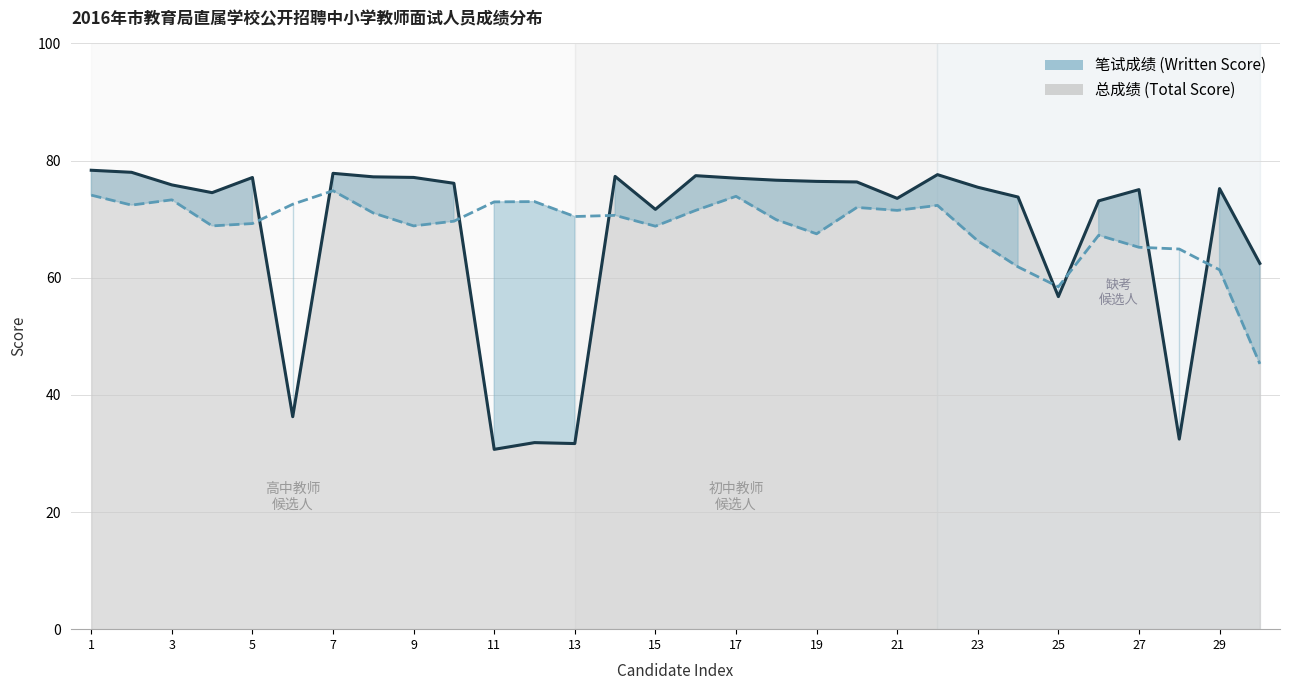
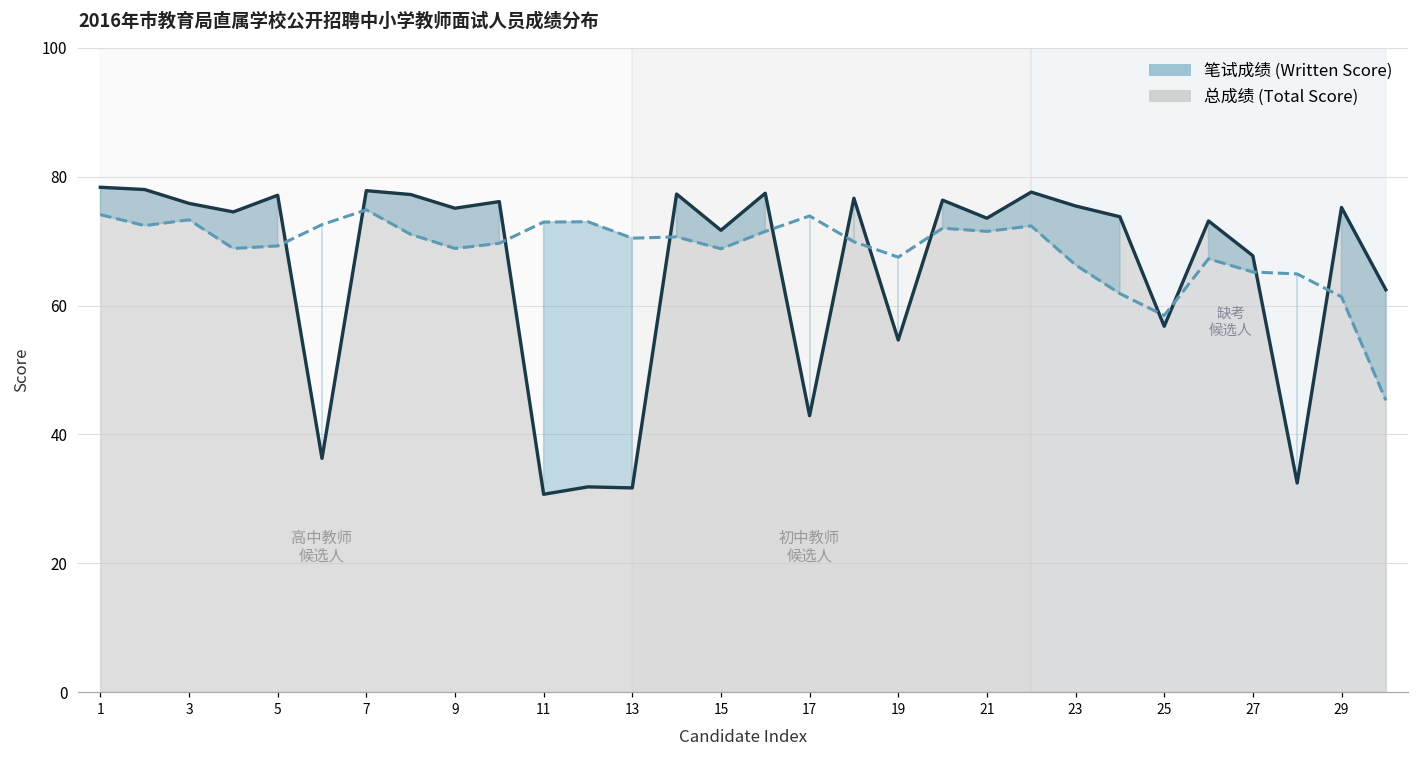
总成绩 (Total Score), 9: 77 -> 75
总成绩 (Total Score), 17: 77 -> 43
总成绩 (Total Score), 19: 76 -> 55
总成绩 (Total Score), 27: 75 -> 68
